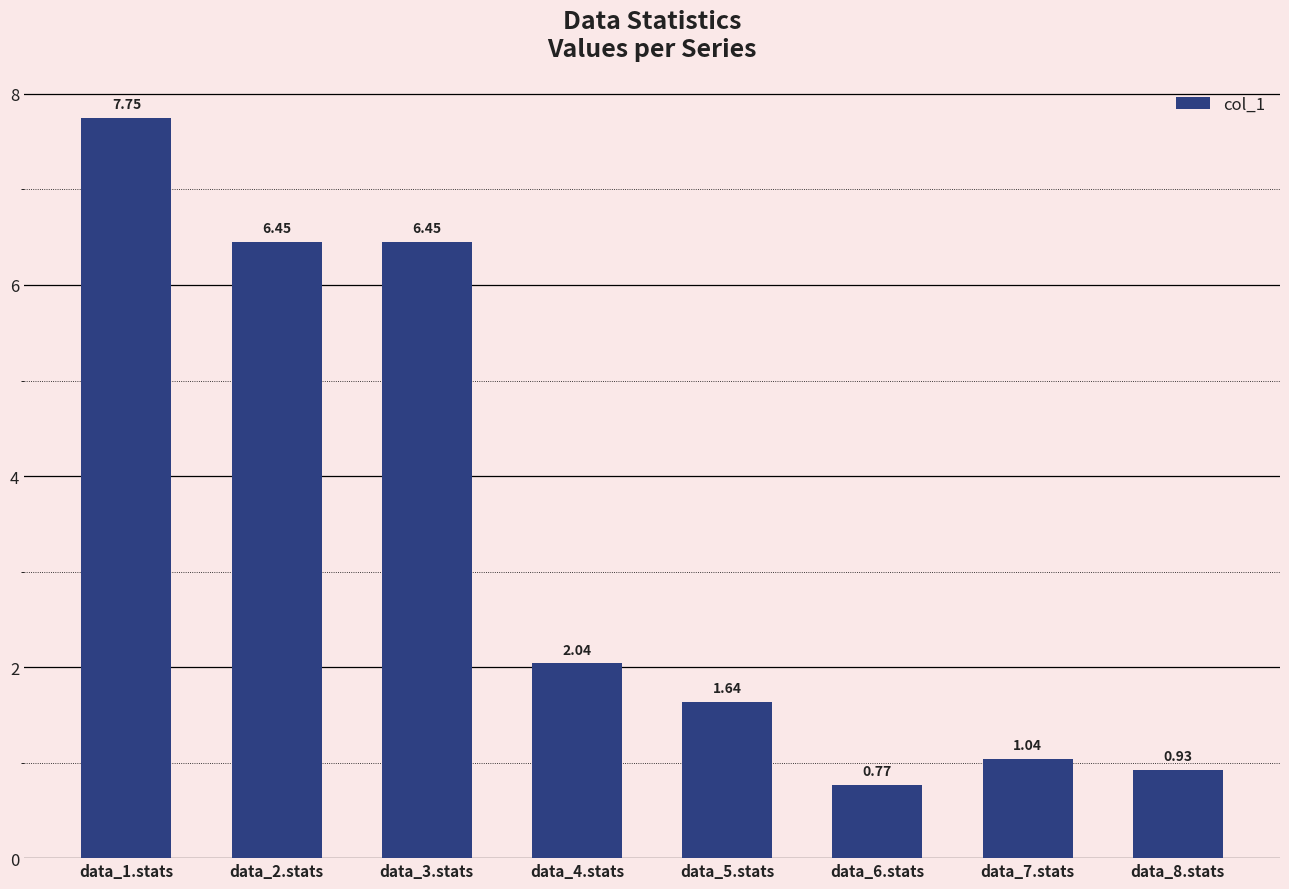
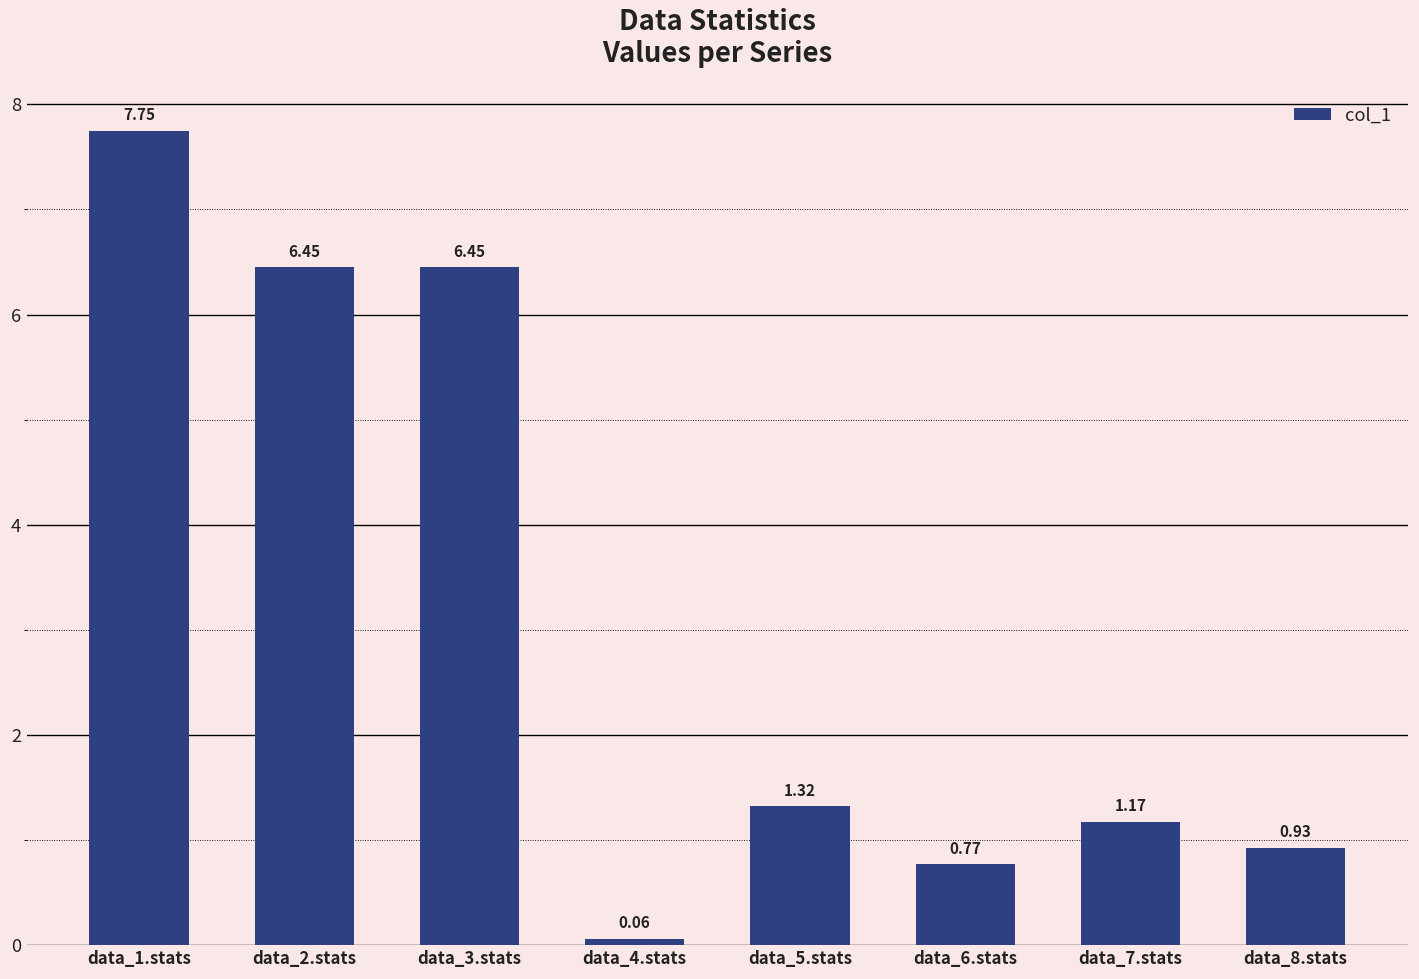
data_4.stats: 2.04 -> 0.06
data_5.stats: 1.64 -> 1.32
data_7.stats: 1.04 -> 1.17
